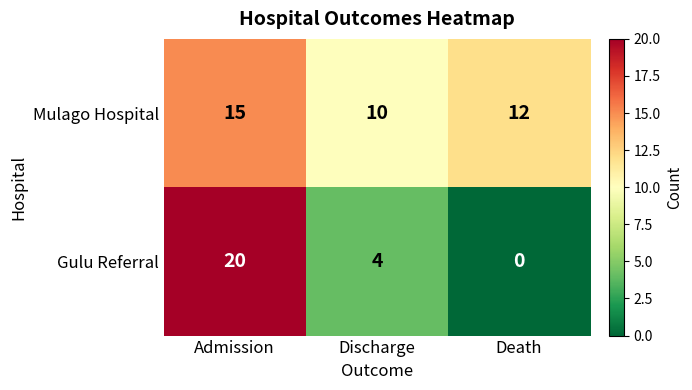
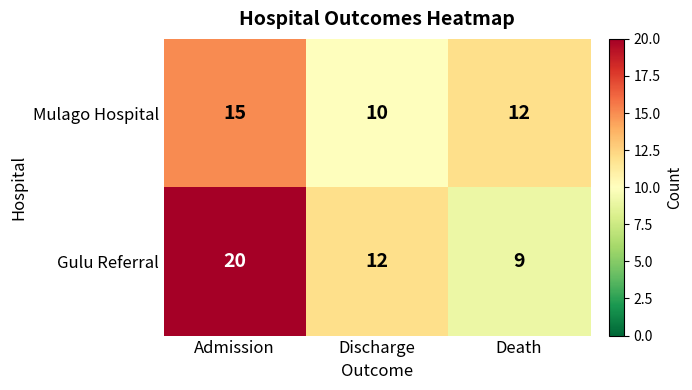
Gulu Referral, Discharge: 4 -> 12
Gulu Referral, Death: 0 -> 9
